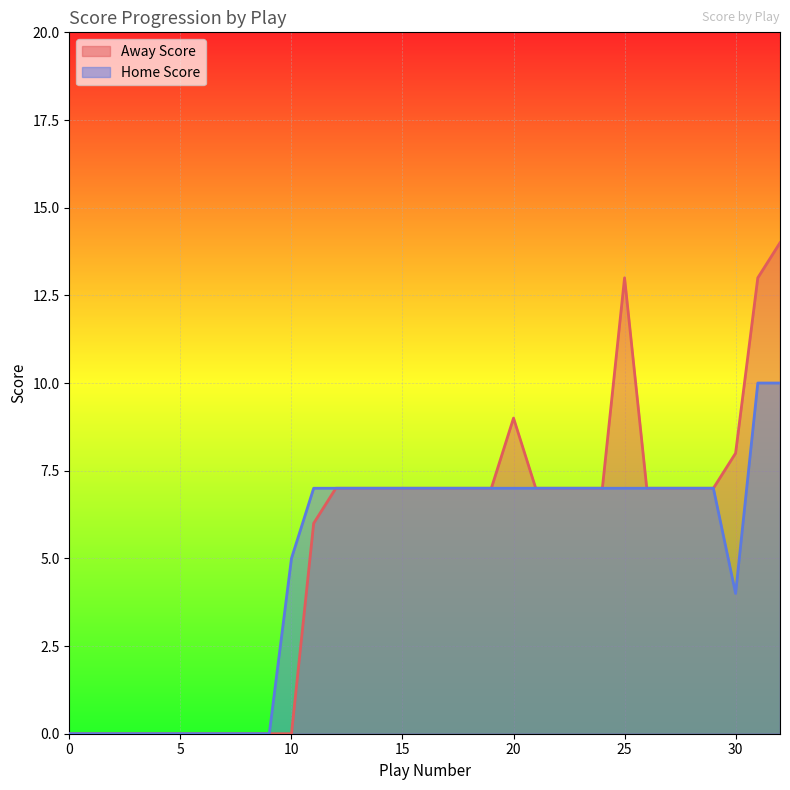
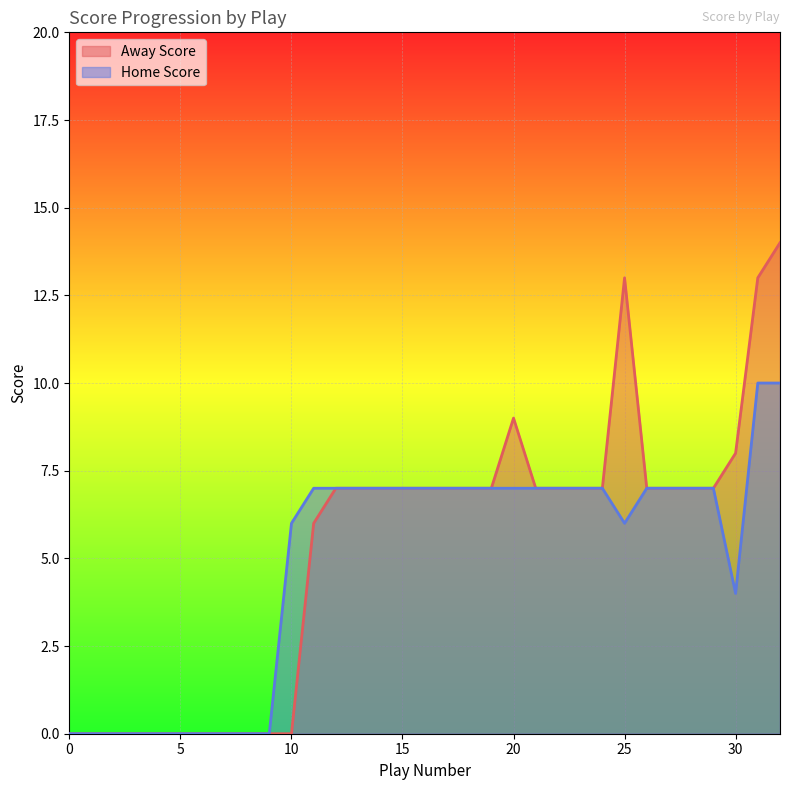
Home Score, 10: 5 -> 6
Home Score, 25: 7 -> 6
